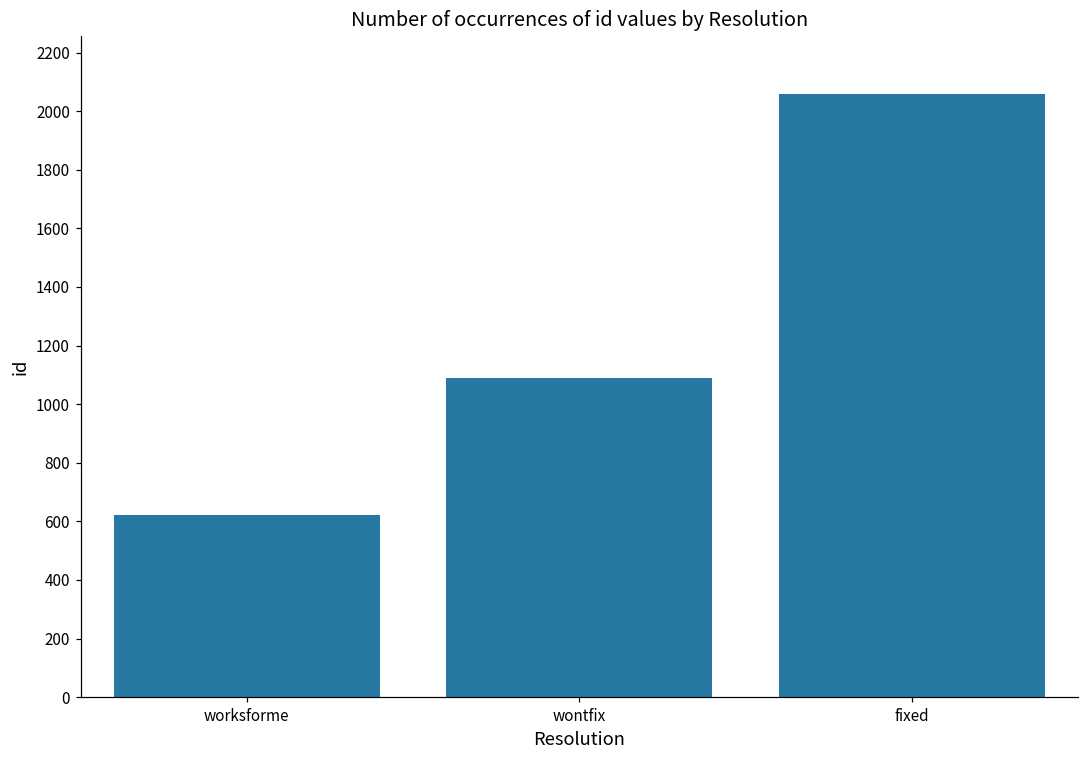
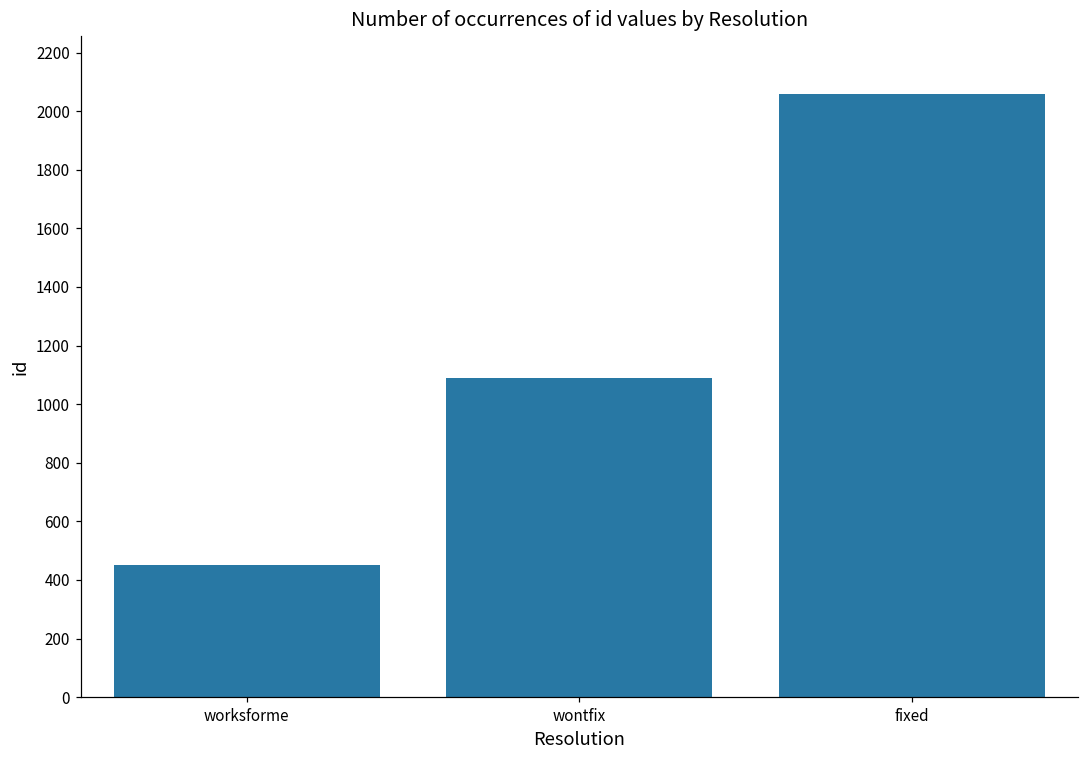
worksforme: 620 -> 450
